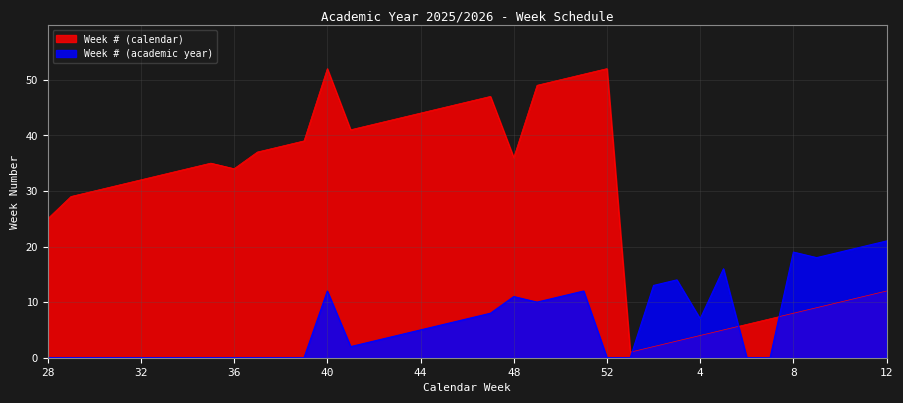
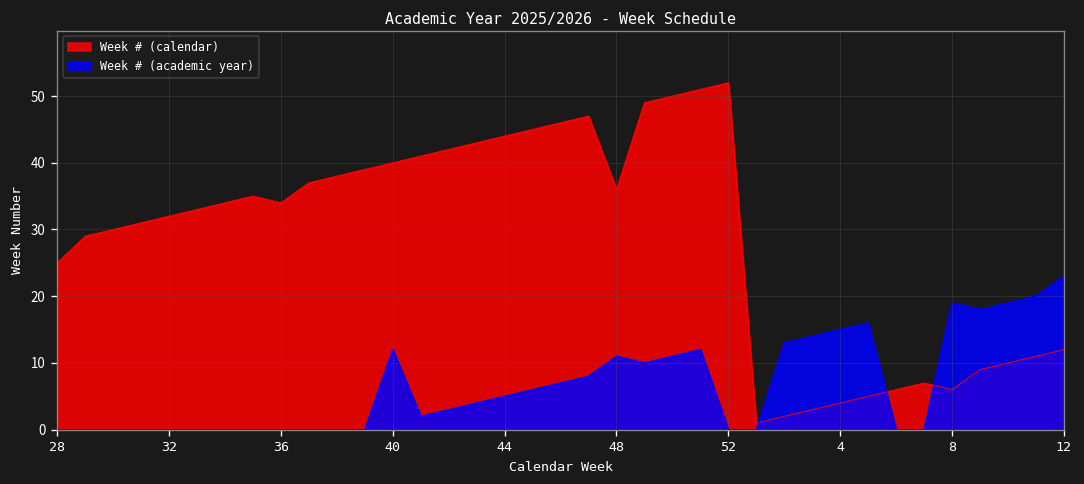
Week # (calendar), 40: 52 -> 40
Week # (academic year), 4: 7 -> 15
Week # (calendar), 8: 8 -> 6
Week # (academic year), 12: 21 -> 23
